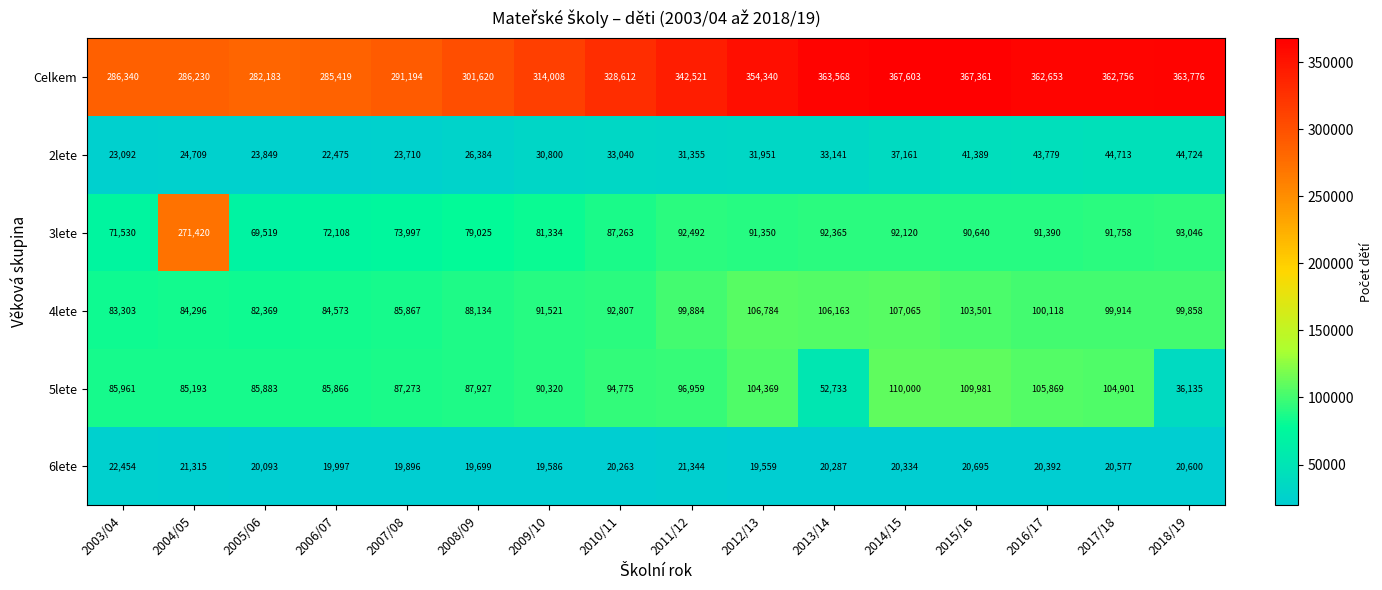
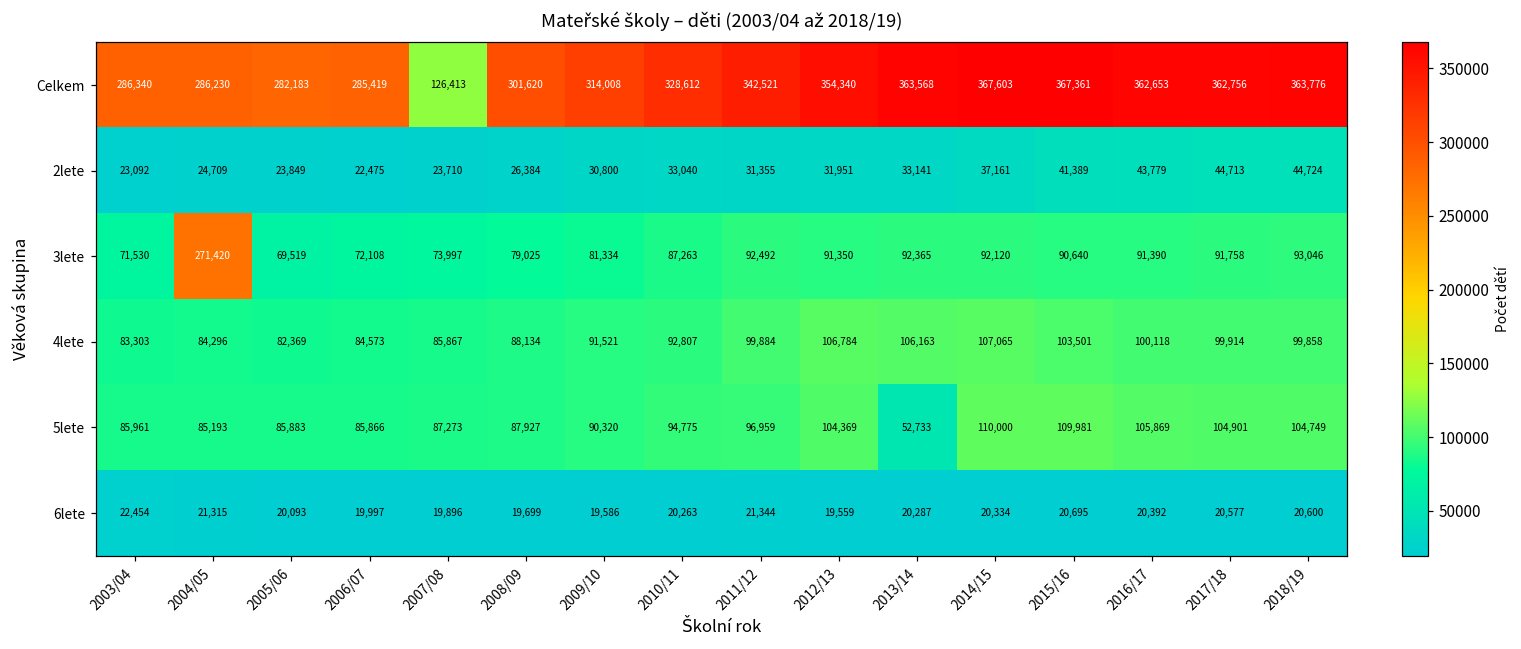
Celkem, 2007/08: 291,194 -> 126,413
5lete, 2018/19: 36,135 -> 104,749
